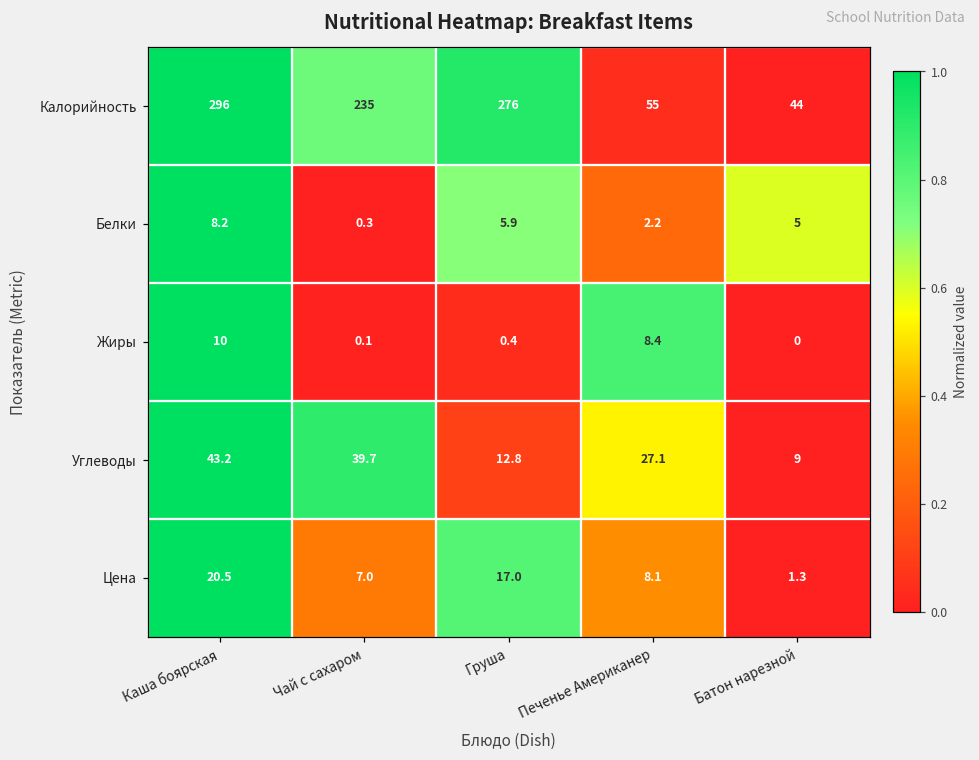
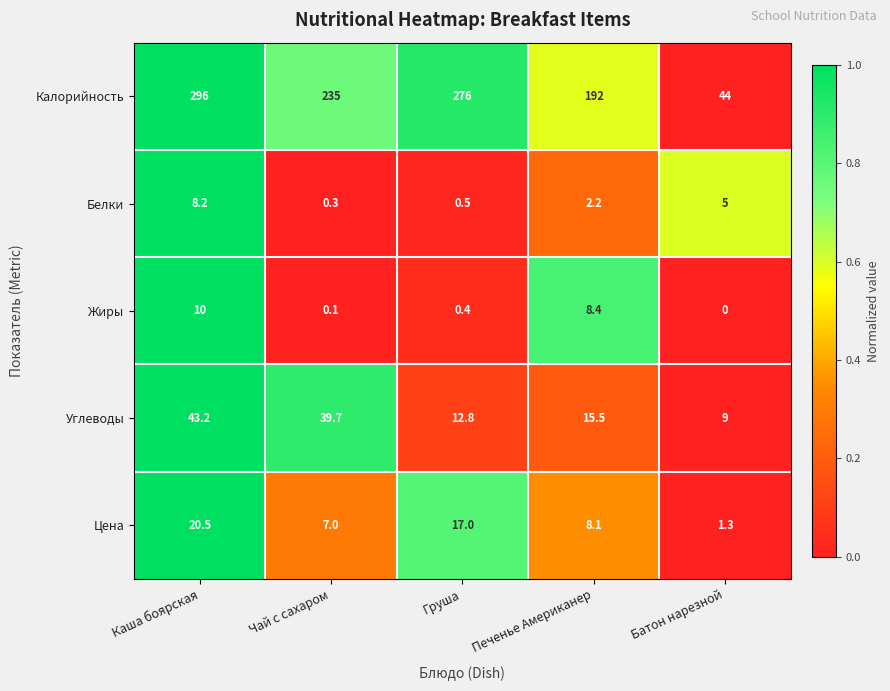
Калорийность, Печенье Американер: 55 -> 192
Белки, Груша: 5.9 -> 0.5
Углеводы, Печенье Американер: 27.1 -> 15.5
